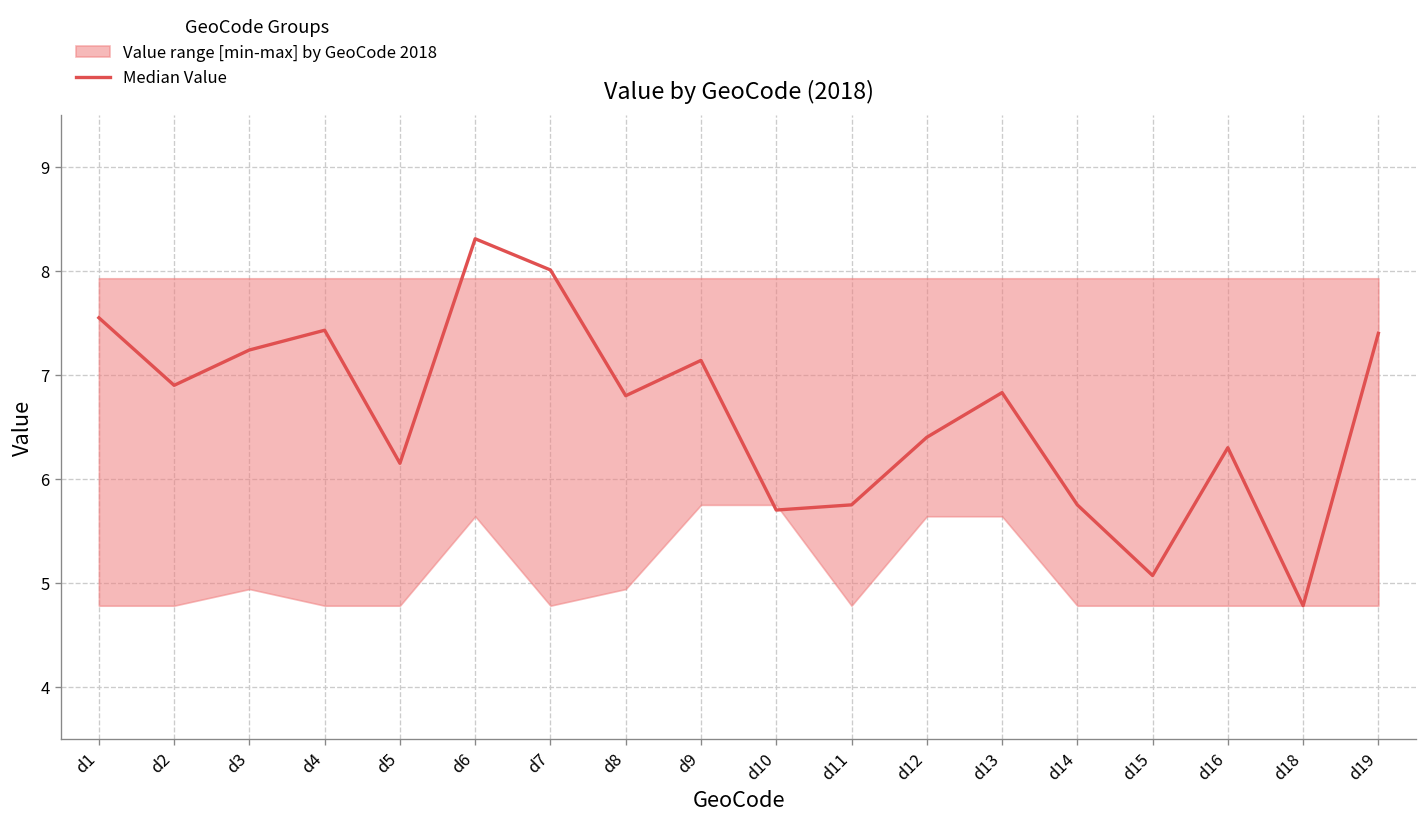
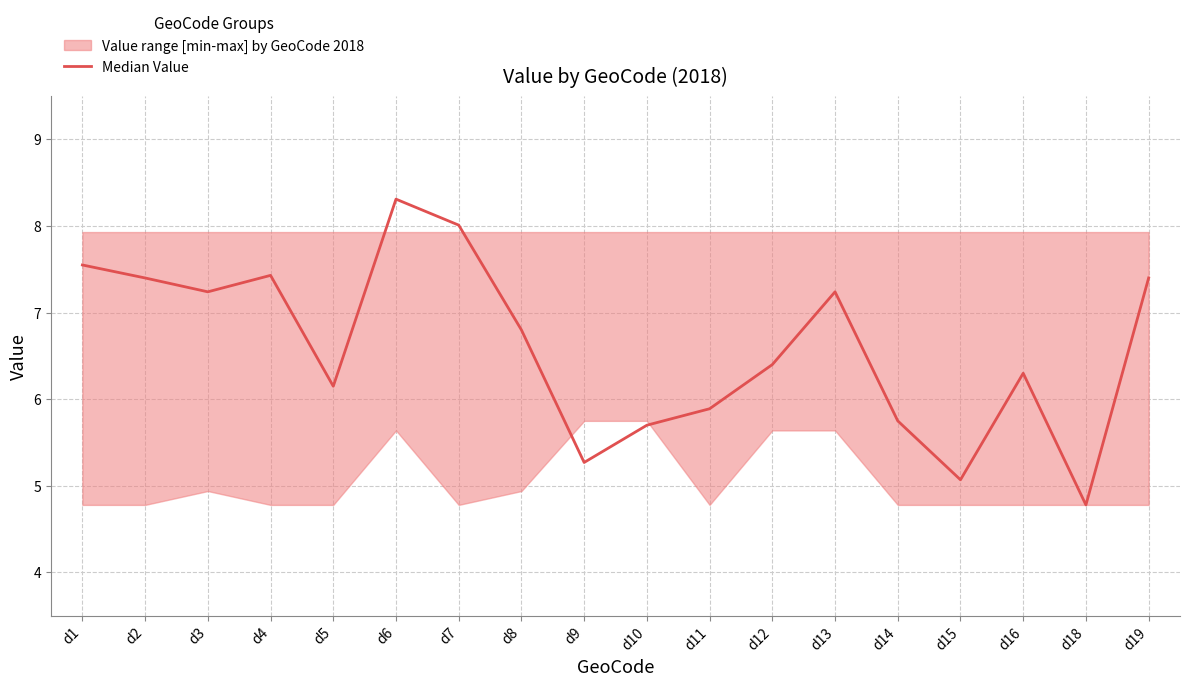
Median Value, d2: 6.9 -> 7.4
Median Value, d9: 7.1 -> 5.3
Median Value, d11: 5.8 -> 5.9
Median Value, d13: 6.8 -> 7.2
